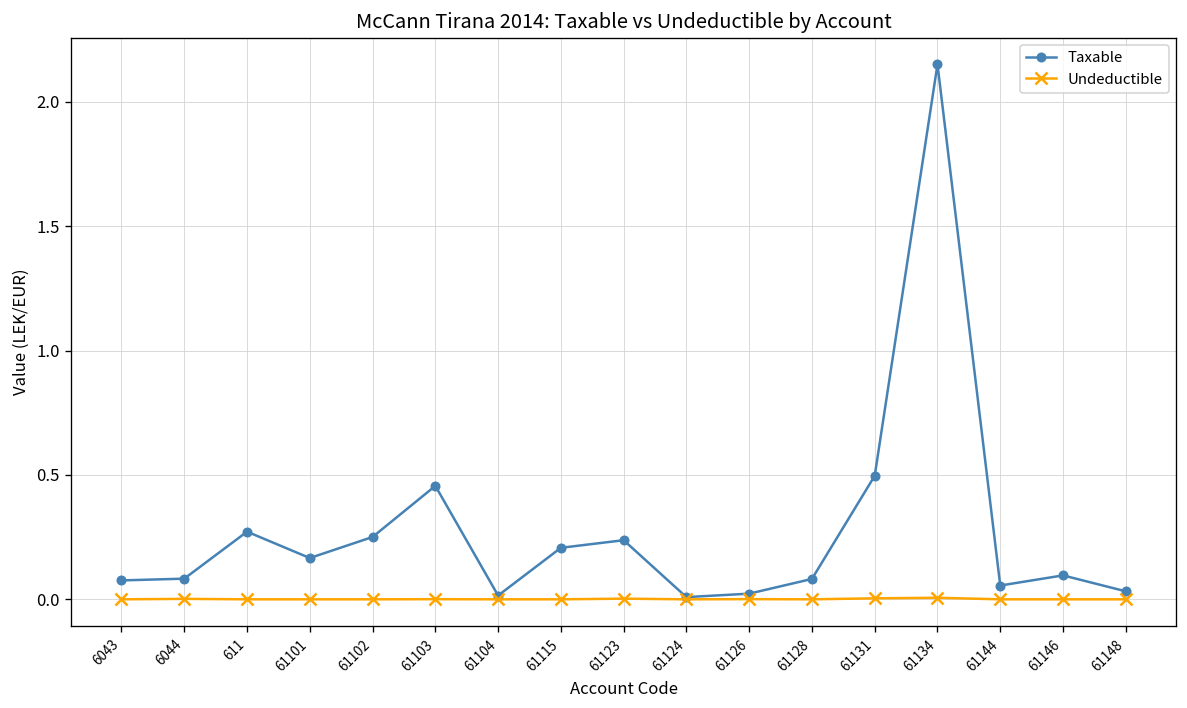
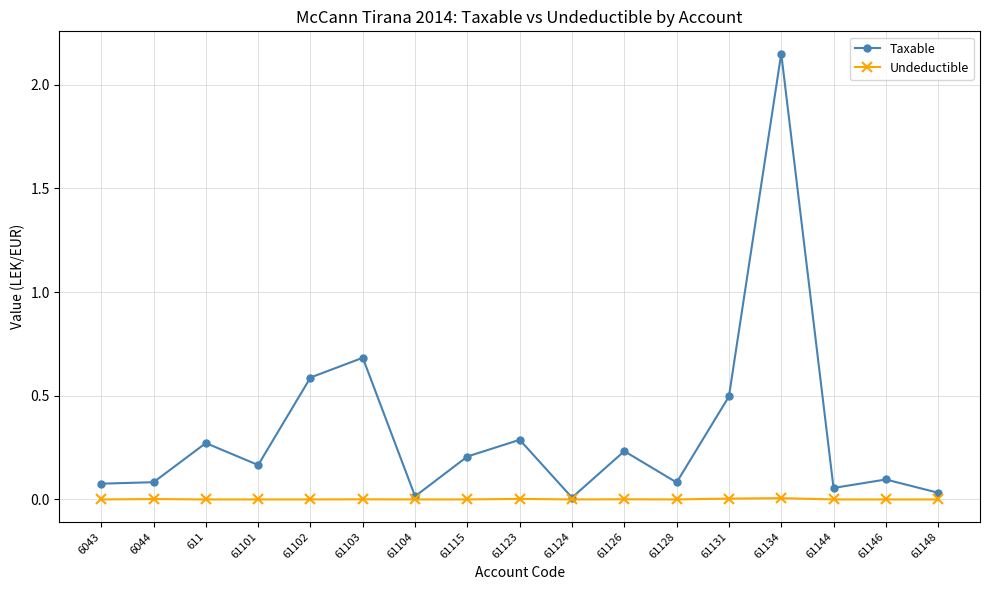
Taxable, 61102: 0.25 -> 0.59
Taxable, 61103: 0.46 -> 0.68
Taxable, 61123: 0.24 -> 0.29
Taxable, 61126: 0.02 -> 0.23
